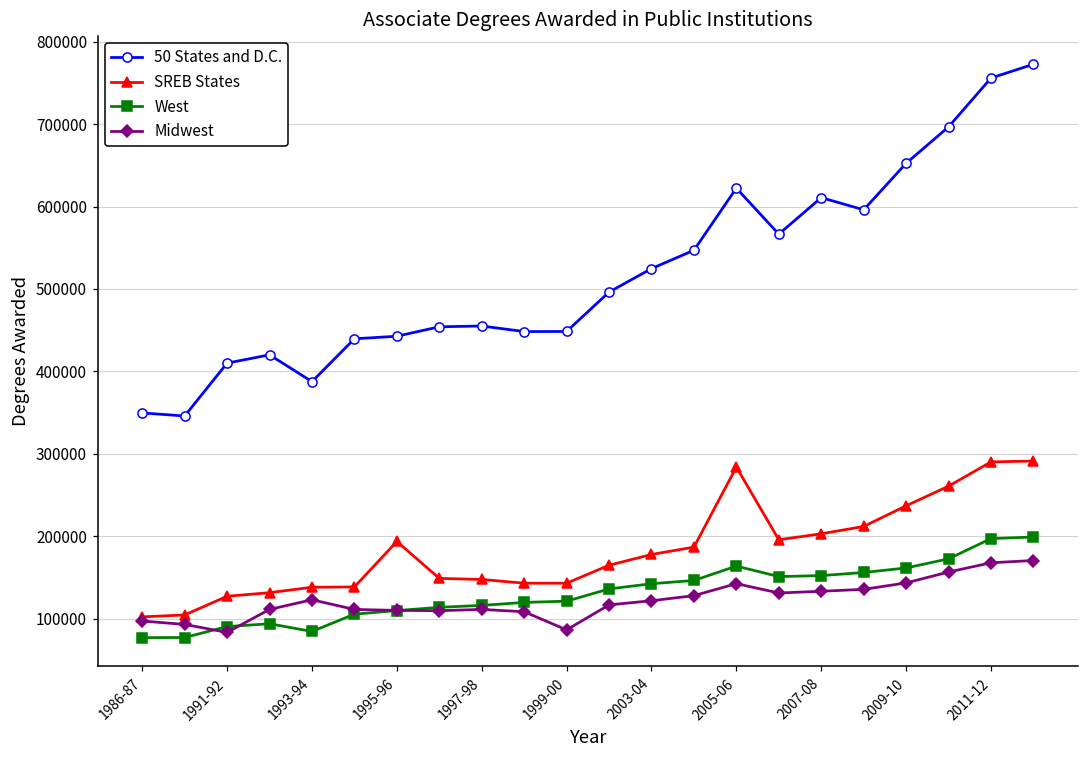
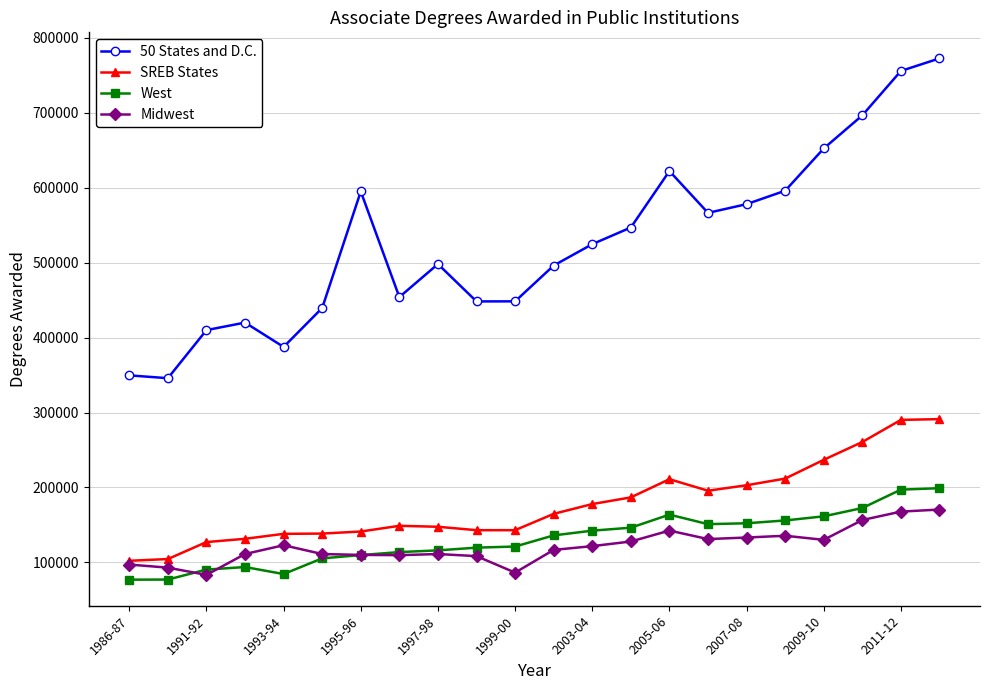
50 States and D.C., 1995-96: 440000 -> 600000
SREB States, 1995-96: 190000 -> 140000
50 States and D.C., 1997-98: 460000 -> 500000
SREB States, 2005-06: 280000 -> 210000
50 States and D.C., 2007-08: 610000 -> 580000
Midwest, 2009-10: 140000 -> 130000
